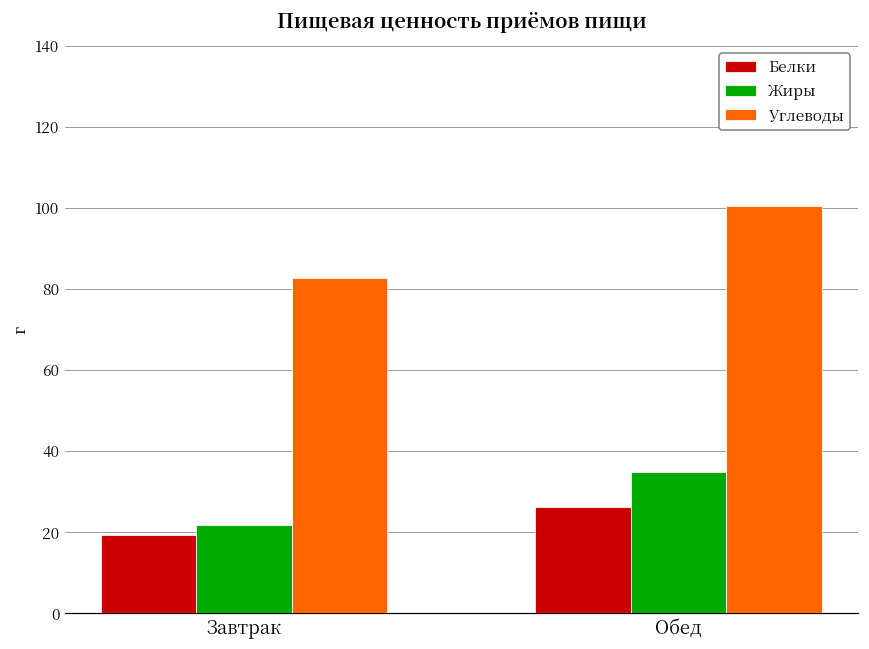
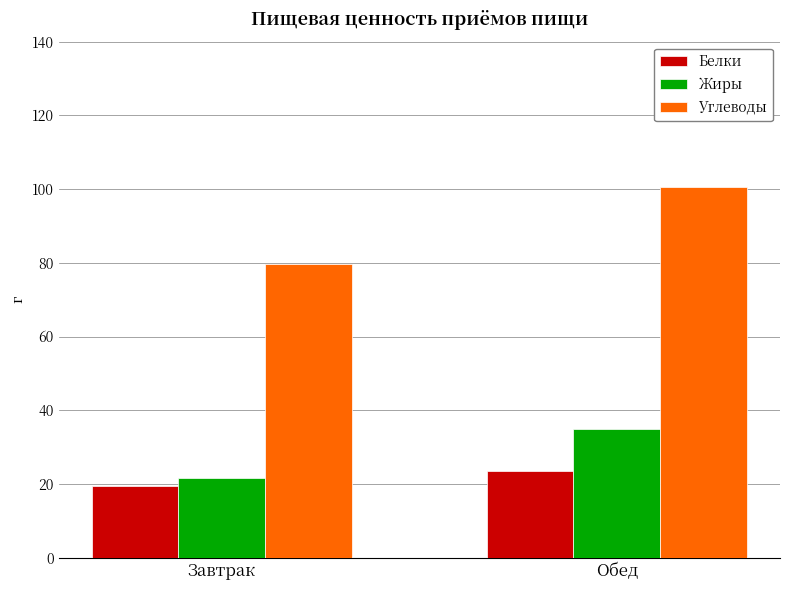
Углеводы, Завтрак: 83 -> 80
Белки, Обед: 26 -> 24
